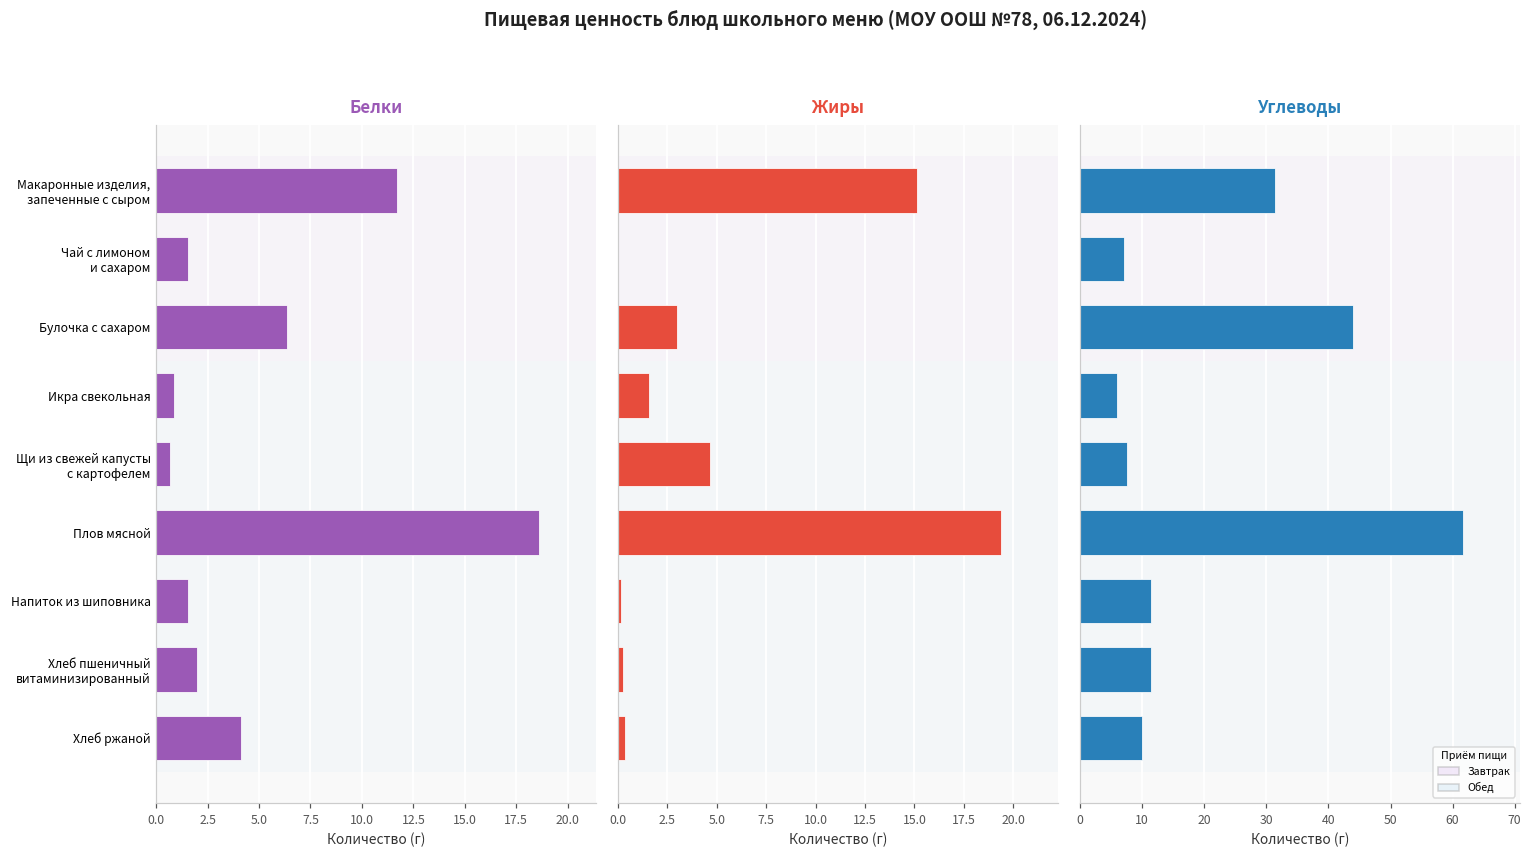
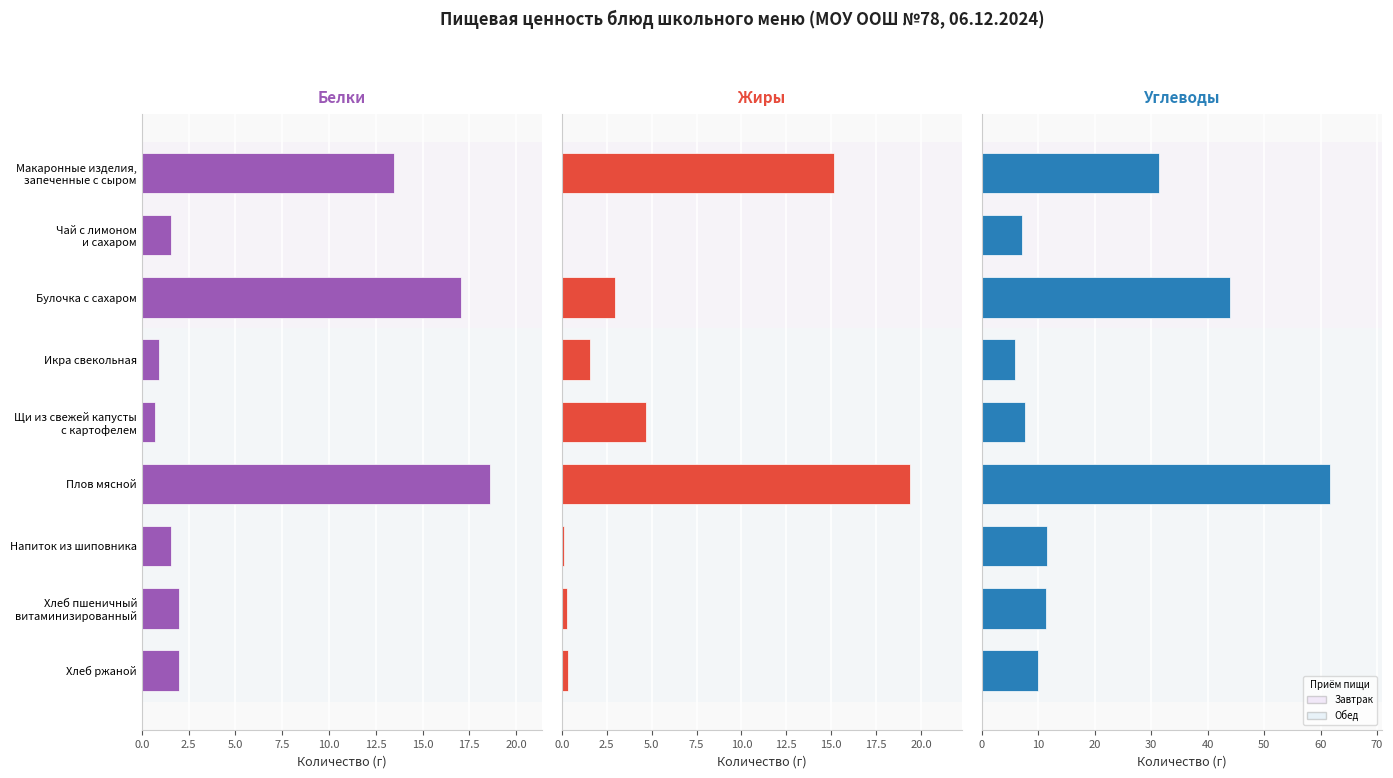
Белки, Макаронные изделия, запеченные с сыром: 11.7 -> 13.5
Белки, Булочка с сахаром: 6.4 -> 17.1
Белки, Хлеб ржаной: 4.1 -> 2.0
